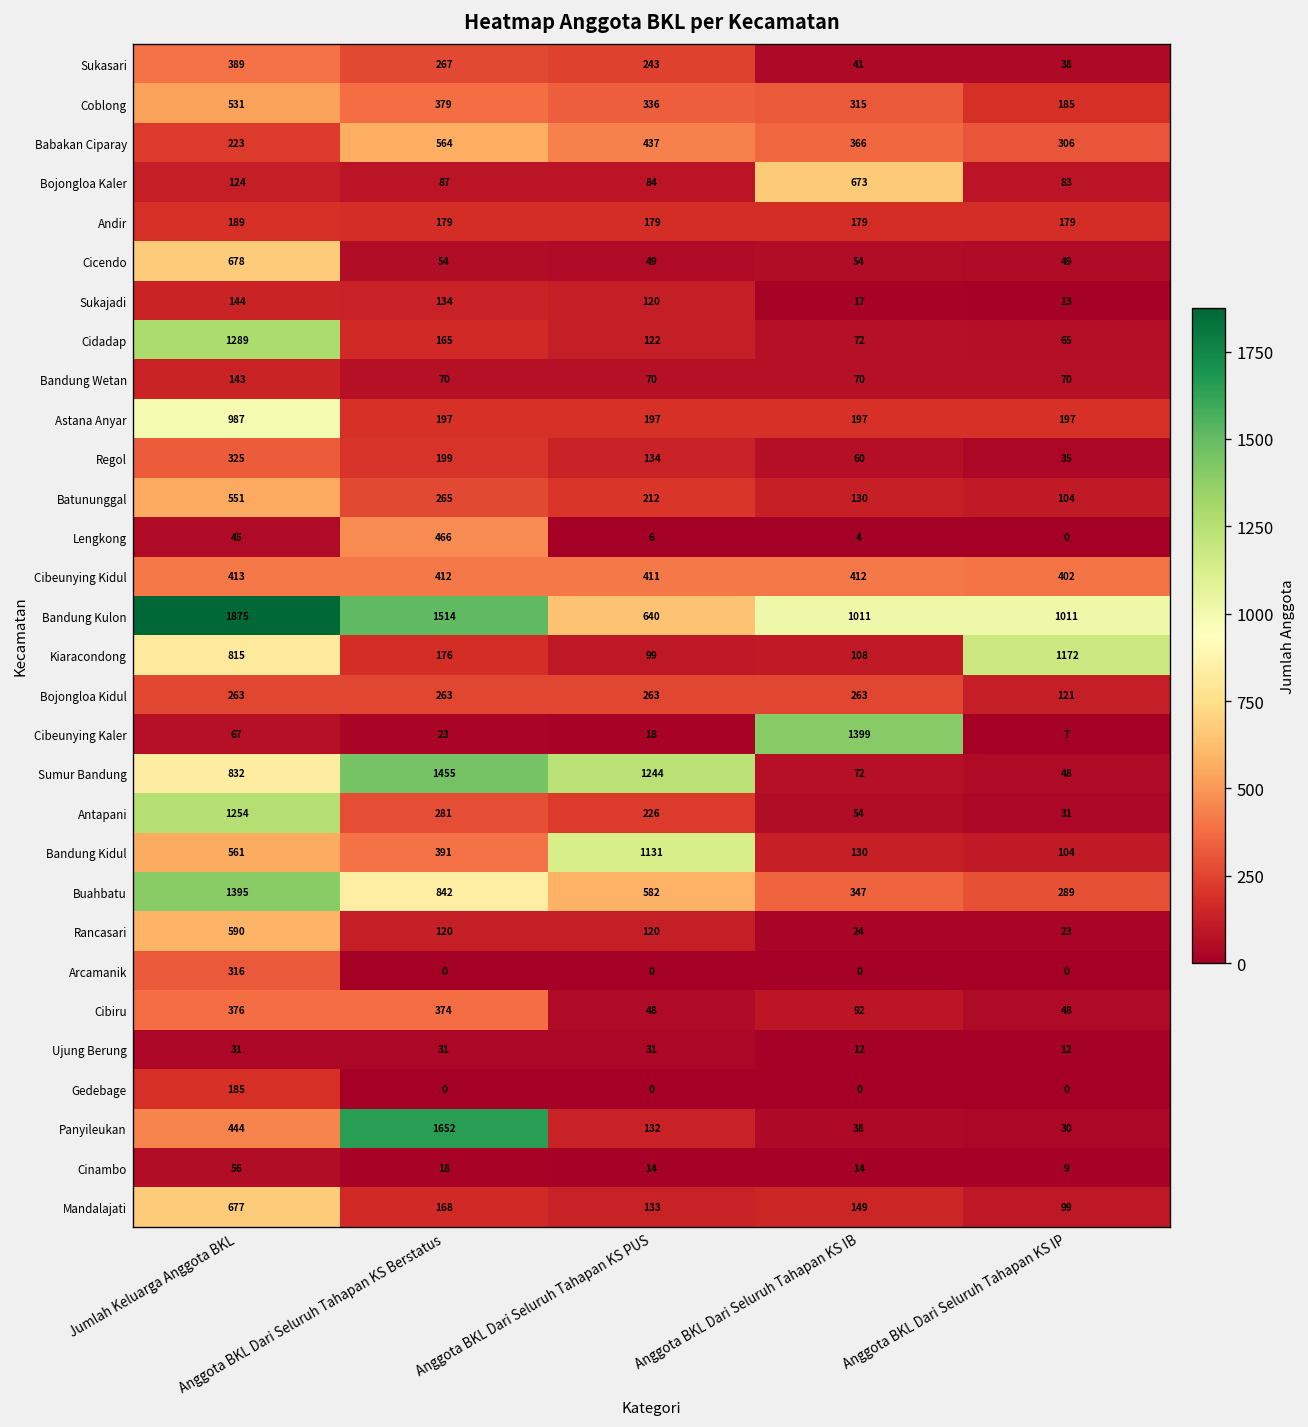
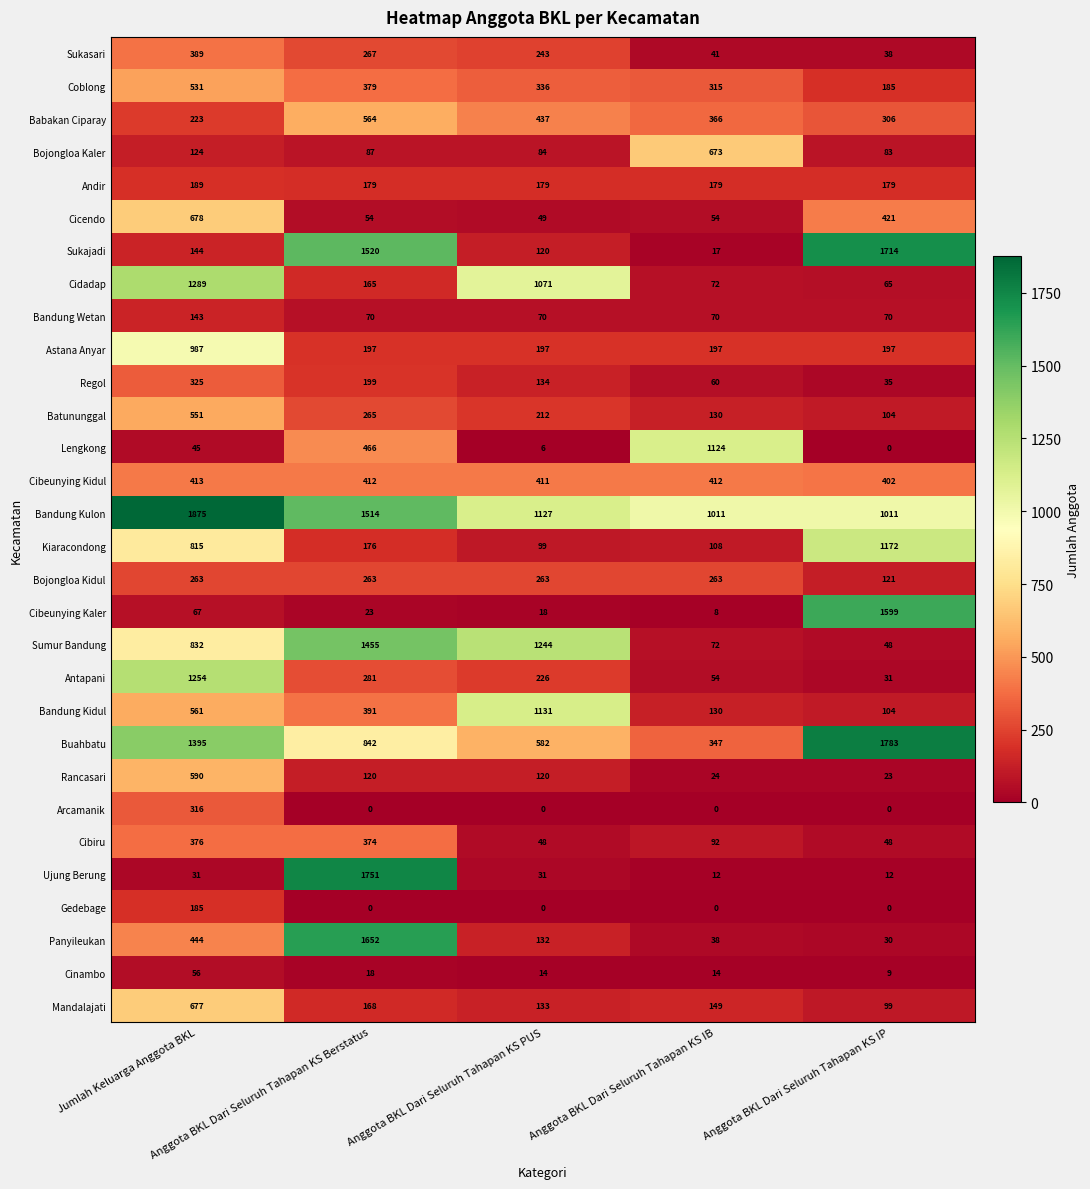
Cicendo, Anggota BKL Dari Seluruh Tahapan KS IP: 49 -> 421
Sukajadi, Anggota BKL Dari Seluruh Tahapan KS Berstatus: 134 -> 1520
Sukajadi, Anggota BKL Dari Seluruh Tahapan KS IP: 13 -> 1714
Cidadap, Anggota BKL Dari Seluruh Tahapan KS PUS: 122 -> 1071
Lengkong, Anggota BKL Dari Seluruh Tahapan KS IB: 4 -> 1124
Bandung Kulon, Anggota BKL Dari Seluruh Tahapan KS PUS: 640 -> 1127
Cibeunying Kaler, Anggota BKL Dari Seluruh Tahapan KS IB: 1399 -> 8
Cibeunying Kaler, Anggota BKL Dari Seluruh Tahapan KS IP: 7 -> 1599
Buahbatu, Anggota BKL Dari Seluruh Tahapan KS IP: 289 -> 1783
Ujung Berung, Anggota BKL Dari Seluruh Tahapan KS Berstatus: 31 -> 1751
